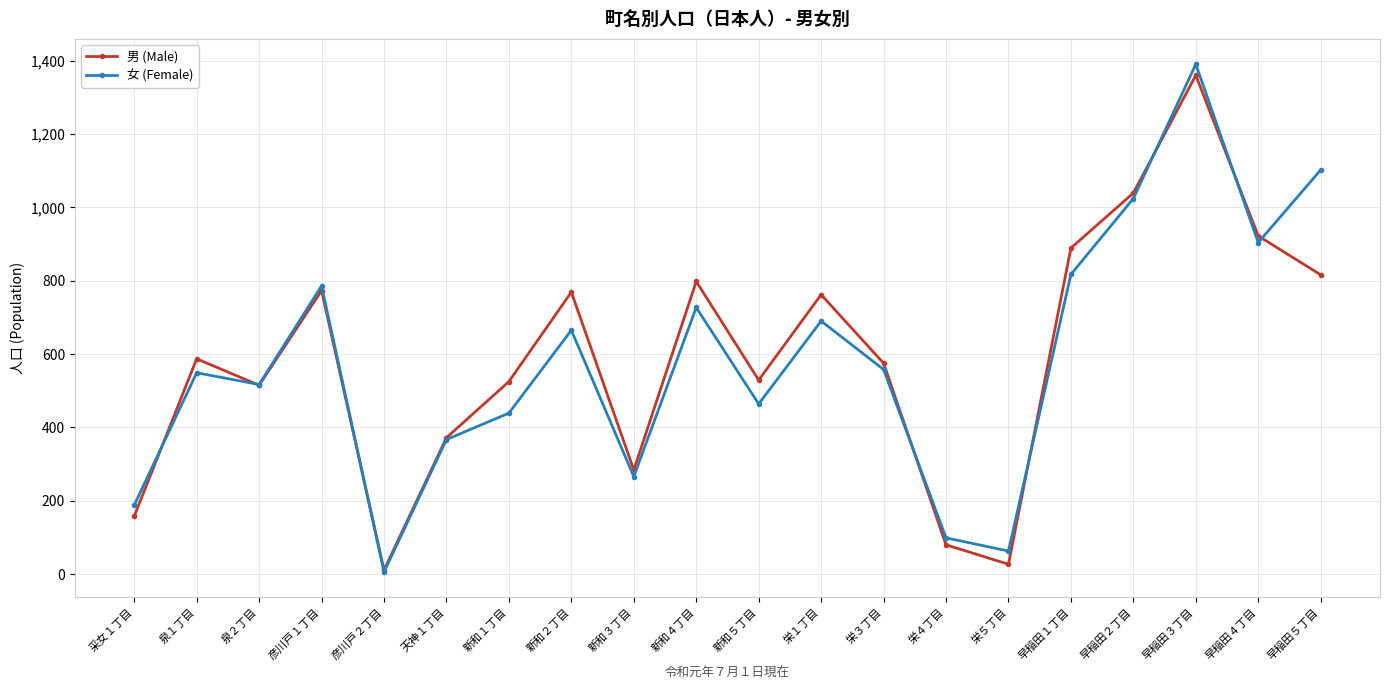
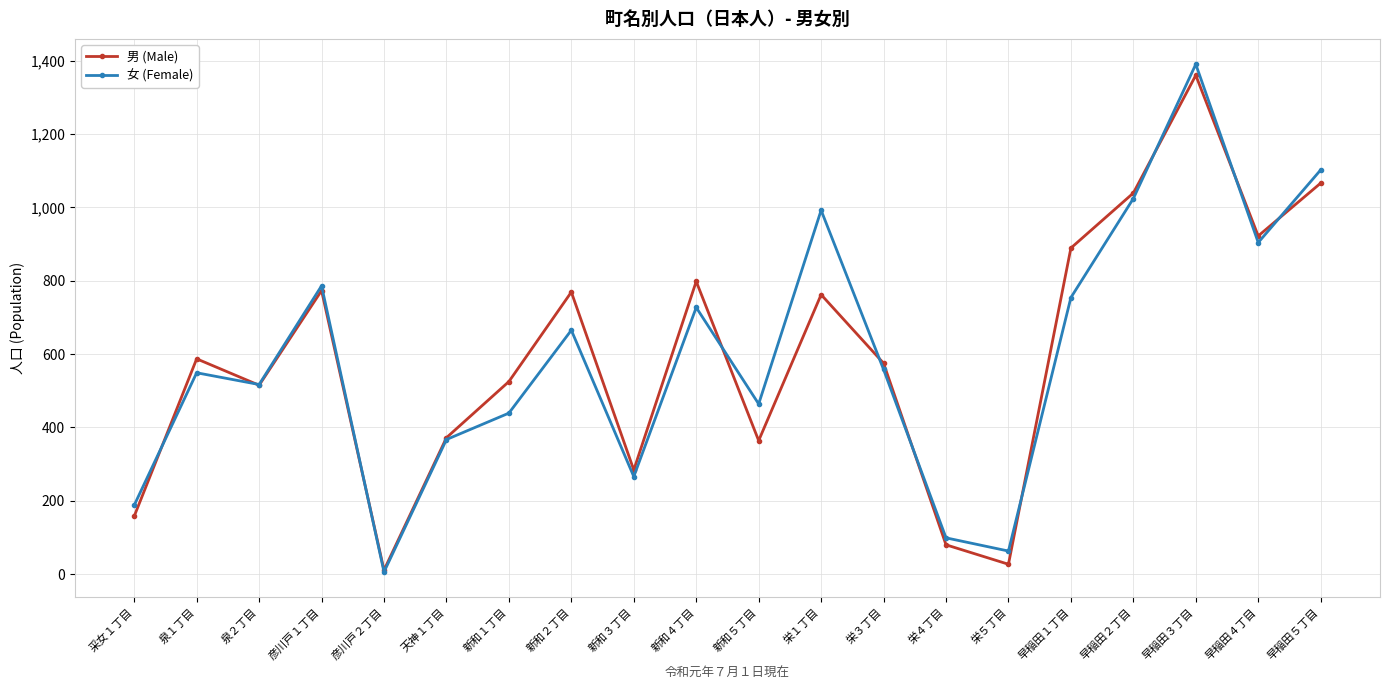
男 (Male), 新和５丁目: 530 -> 360
女 (Female), 栄１丁目: 690 -> 990
女 (Female), 早稲田１丁目: 820 -> 750
男 (Male), 早稲田５丁目: 820 -> 1,070
